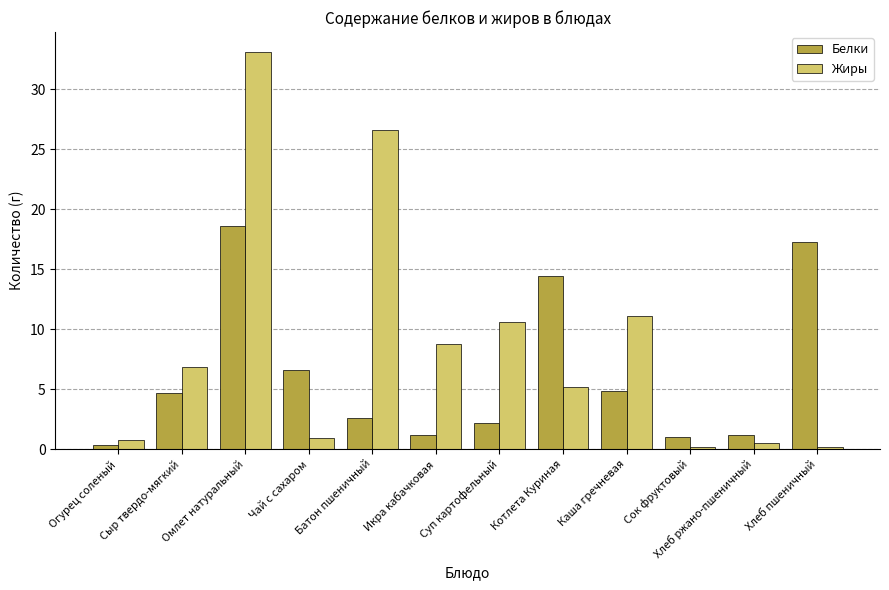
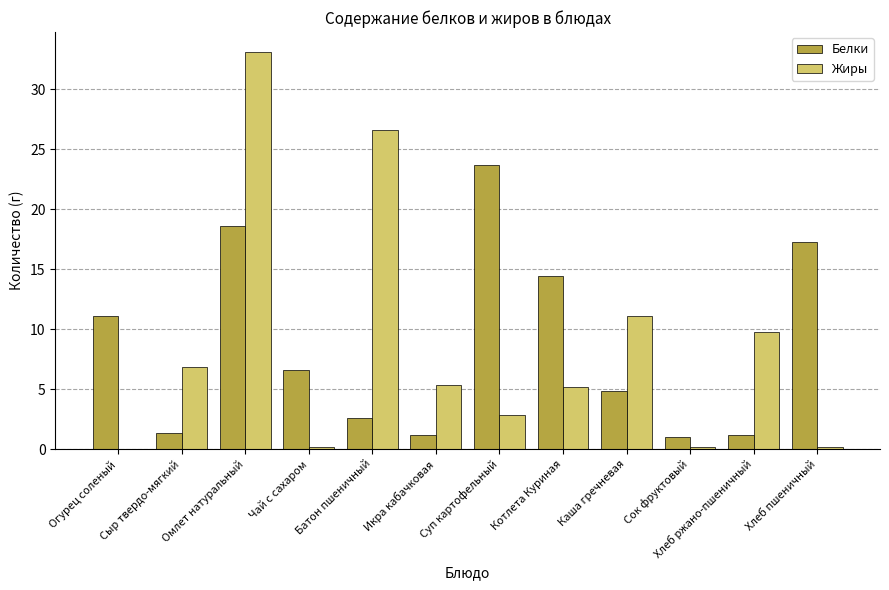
Белки, Огурец соленый: 0.3 -> 11.1
Жиры, Огурец соленый: 0.7 -> 0.0
Белки, Сыр твердо-мягкий: 4.6 -> 1.4
Жиры, Чай с сахаром: 0.9 -> 0.2
Жиры, Икра кабачковая: 8.8 -> 5.3
Белки, Суп картофельный: 2.2 -> 23.7
Жиры, Суп картофельный: 10.6 -> 2.8
Жиры, Хлеб ржано-пшеничный: 0.5 -> 9.7
